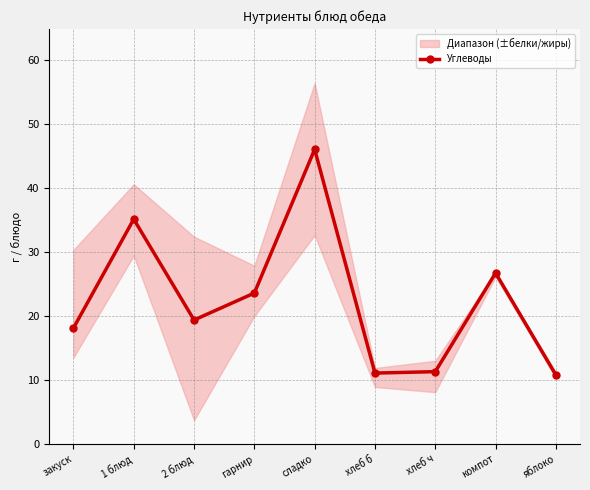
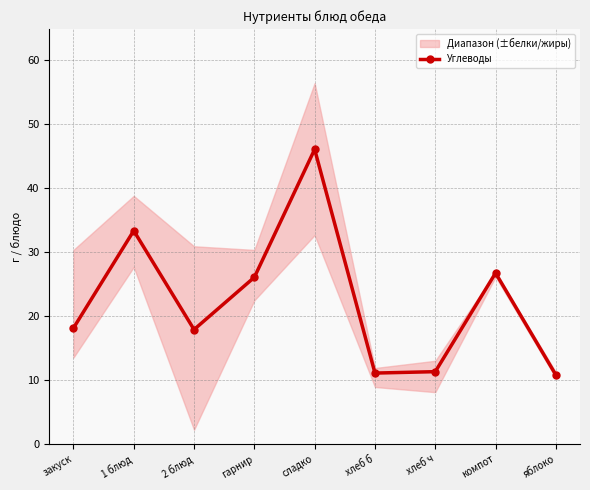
Углеводы, 1 блюд: 35 -> 33
Углеводы, 2 блюд: 19 -> 18
Углеводы, гарнир: 24 -> 26
